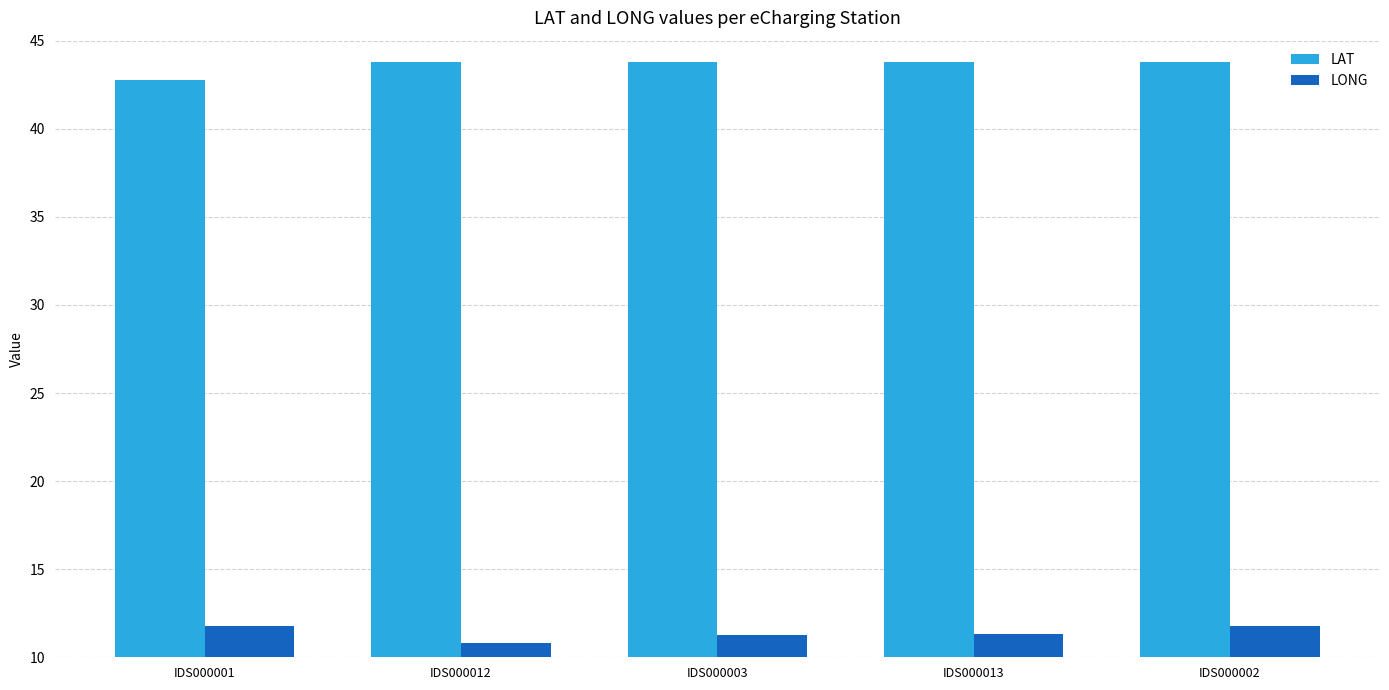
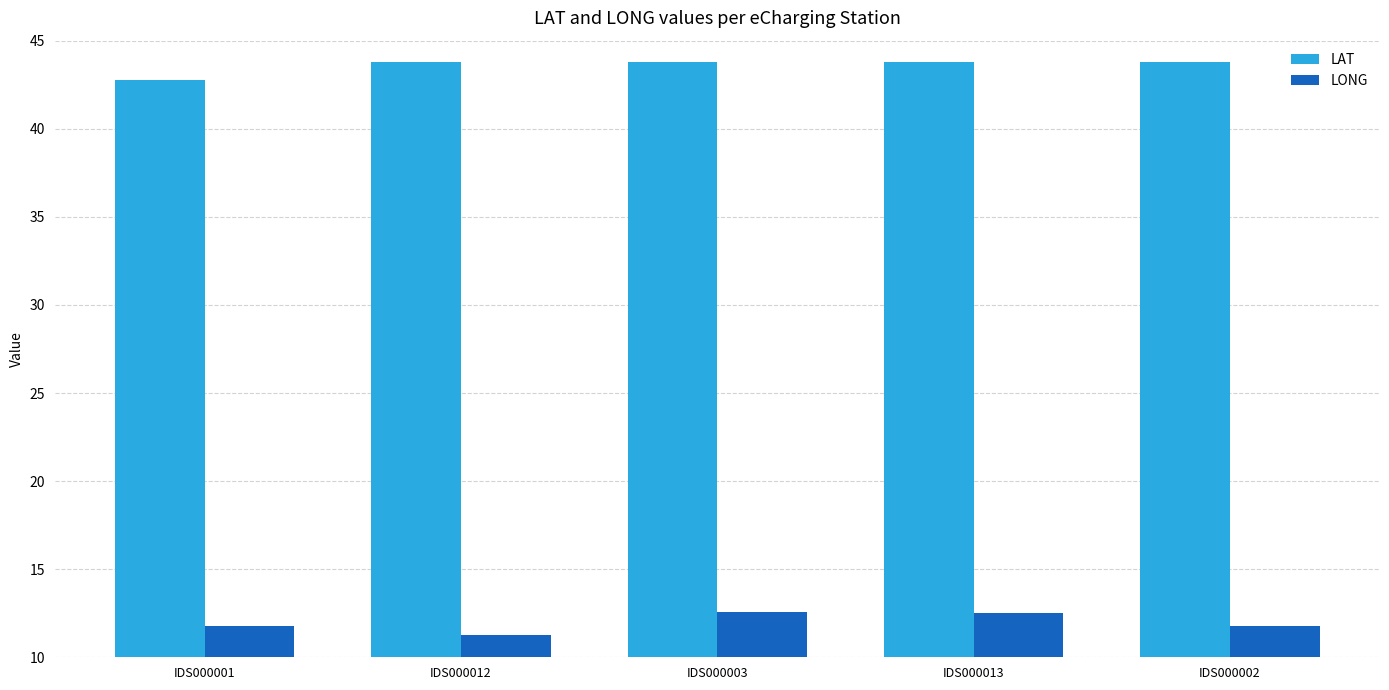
LONG, IDS000012: 10.8 -> 11.3
LONG, IDS000003: 11.3 -> 12.6
LONG, IDS000013: 11.3 -> 12.5
